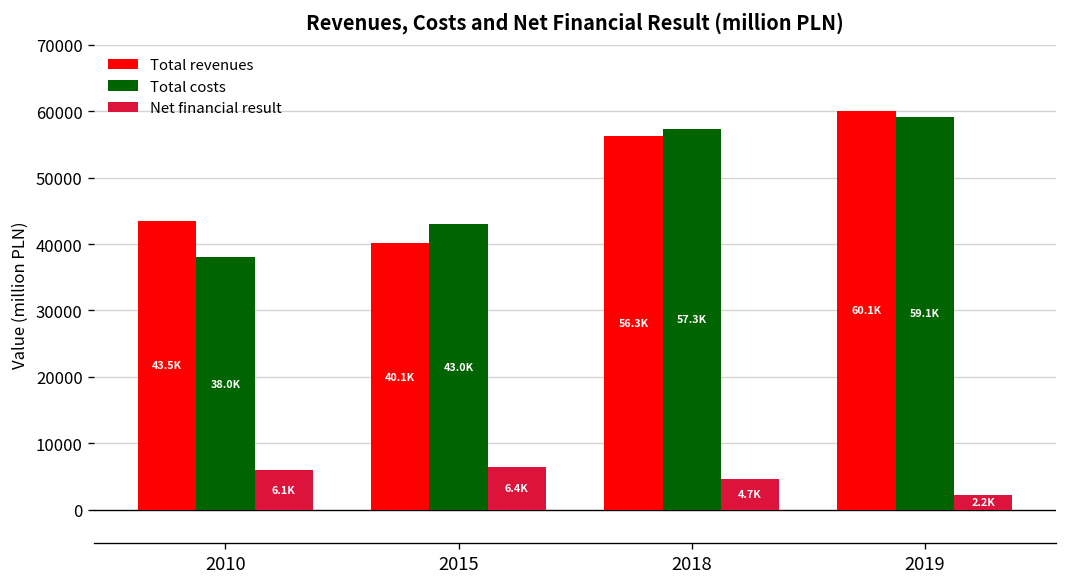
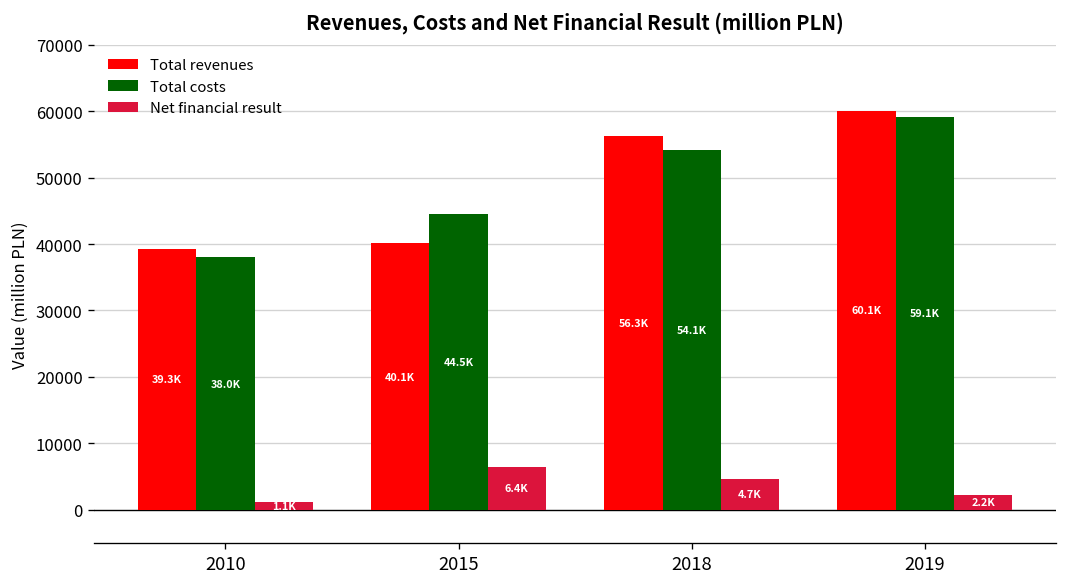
Total revenues, 2010: 43.5K -> 39.3K
Net financial result, 2010: 6.1K -> 1.1K
Total costs, 2015: 43.0K -> 44.5K
Total costs, 2018: 57.3K -> 54.1K
